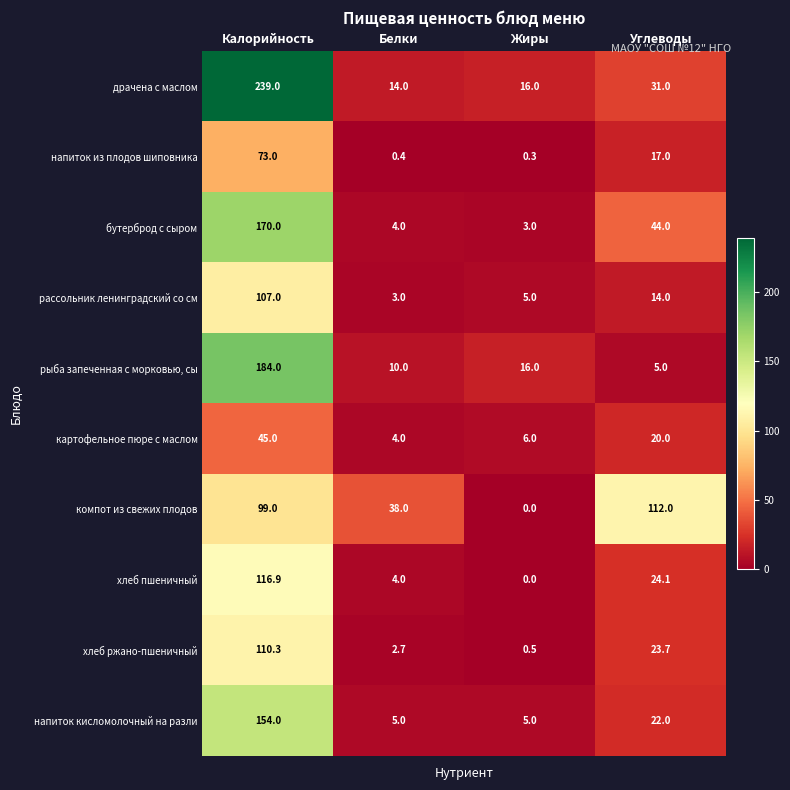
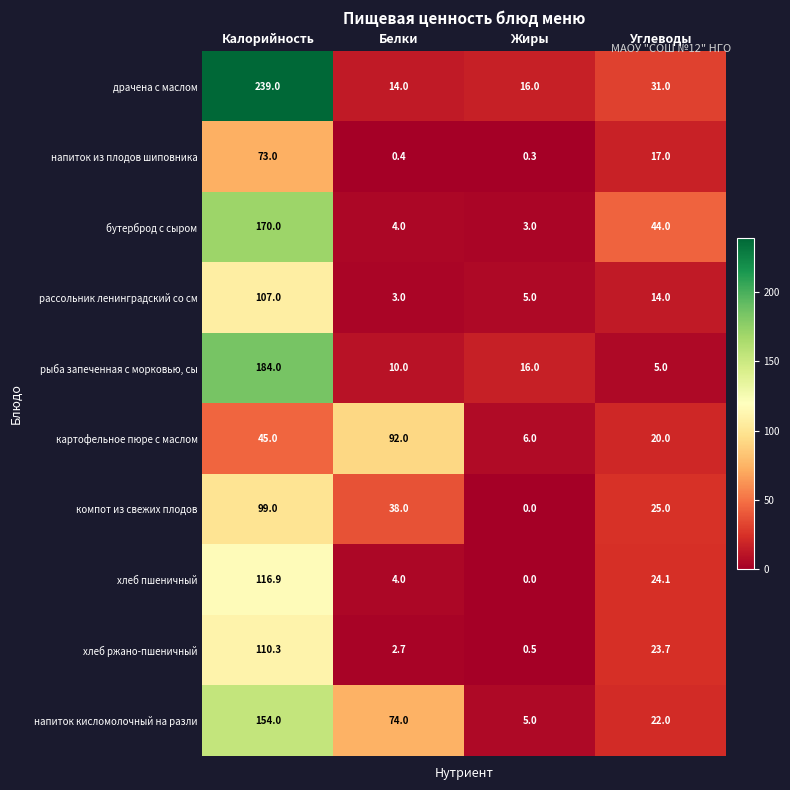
картофельное пюре с маслом, Белки: 4.0 -> 92.0
компот из свежих плодов, Углеводы: 112.0 -> 25.0
напиток кисломолочный на разли, Белки: 5.0 -> 74.0
